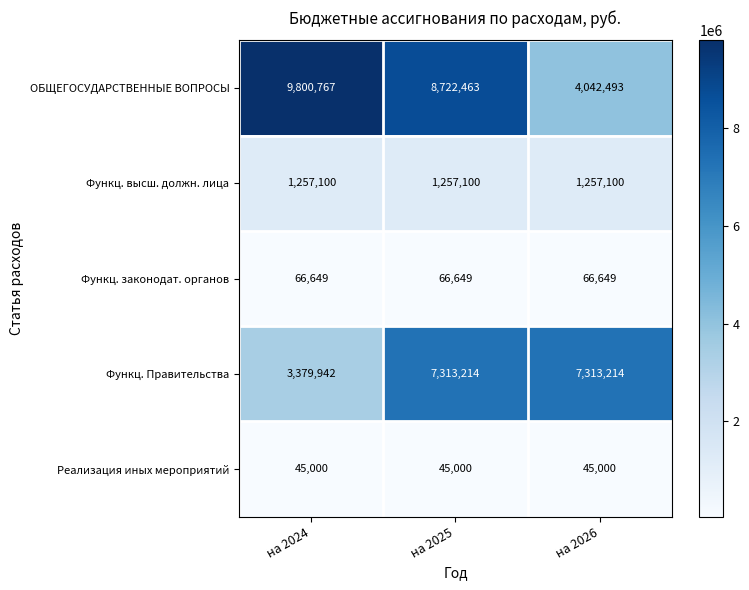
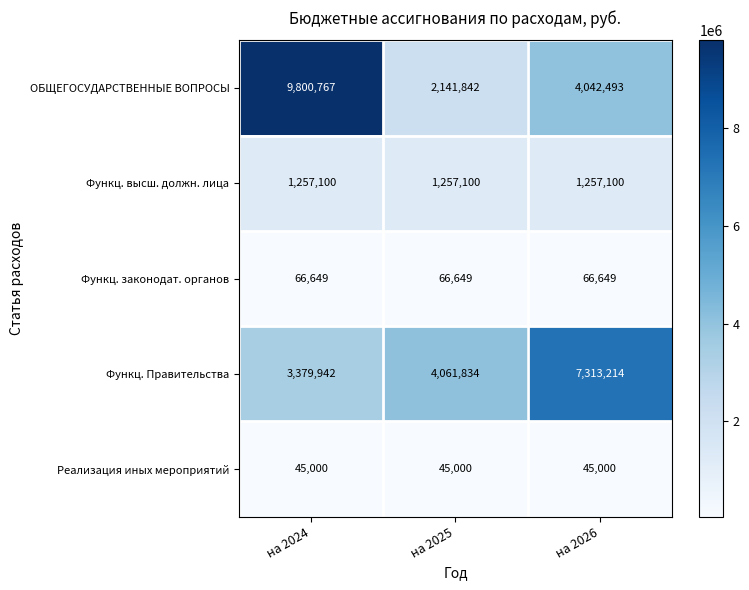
ОБЩЕГОСУДАРСТВЕННЫЕ ВОПРОСЫ, на 2025: 8,722,463 -> 2,141,842
Функц. Правительства, на 2025: 7,313,214 -> 4,061,834
